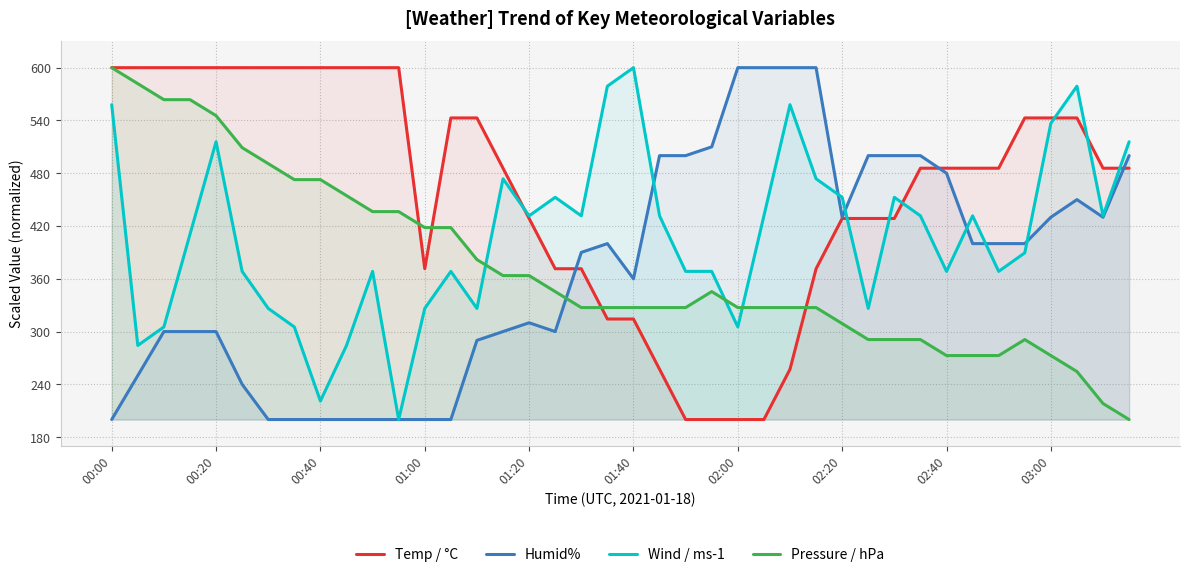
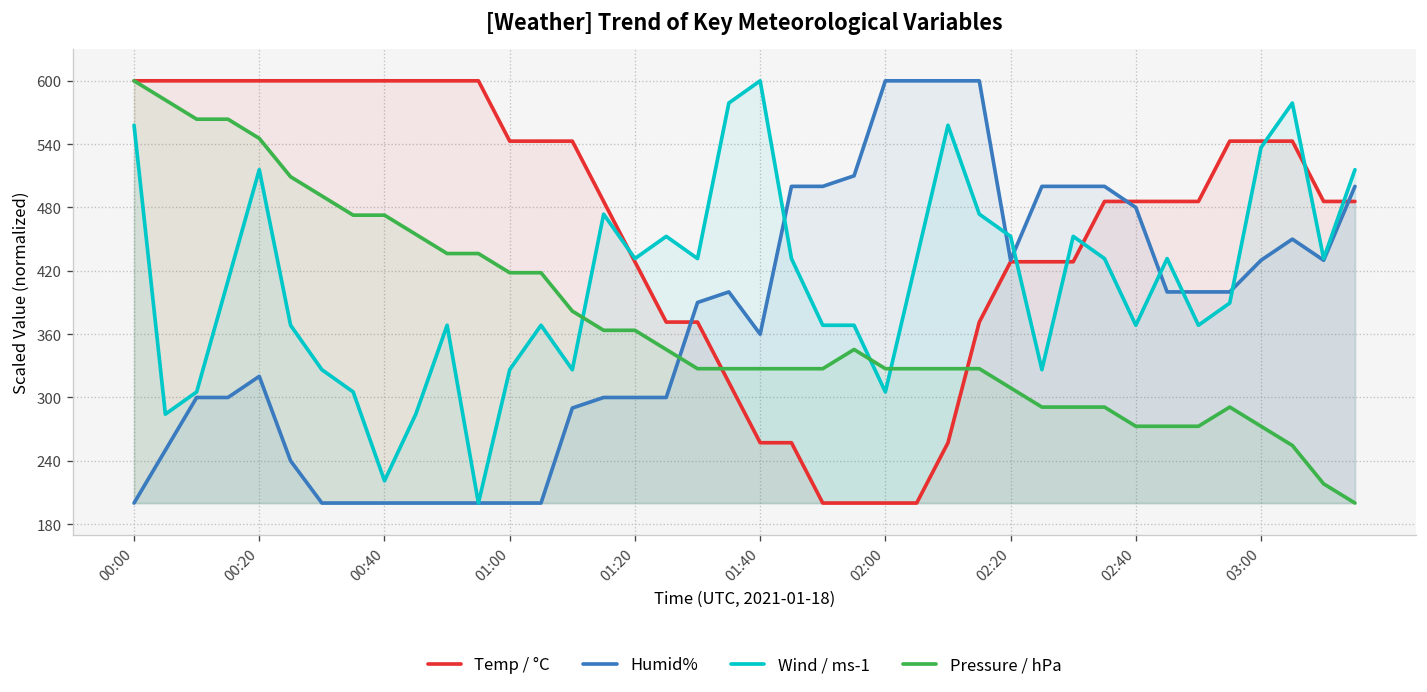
Humid%, 00:20: 300 -> 320
Temp / °C, 01:00: 370 -> 540
Humid%, 01:20: 310 -> 300
Temp / °C, 01:40: 310 -> 260
